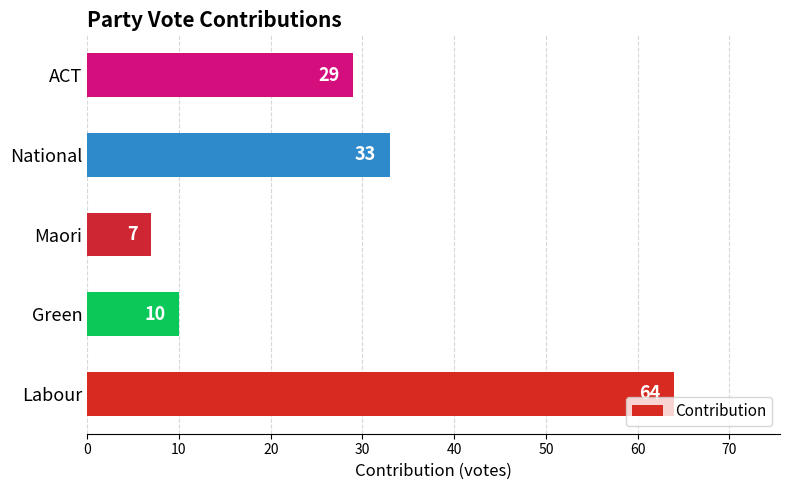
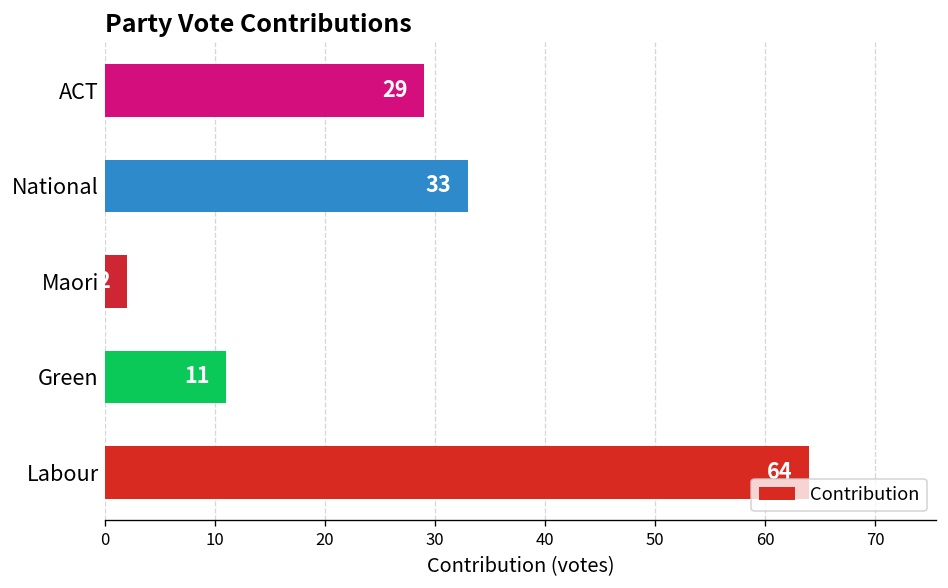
Maori: 7 -> 2
Green: 10 -> 11
